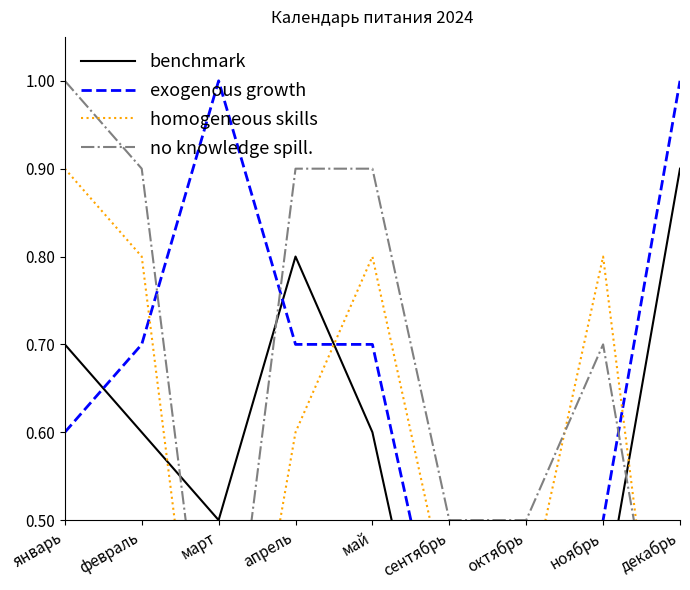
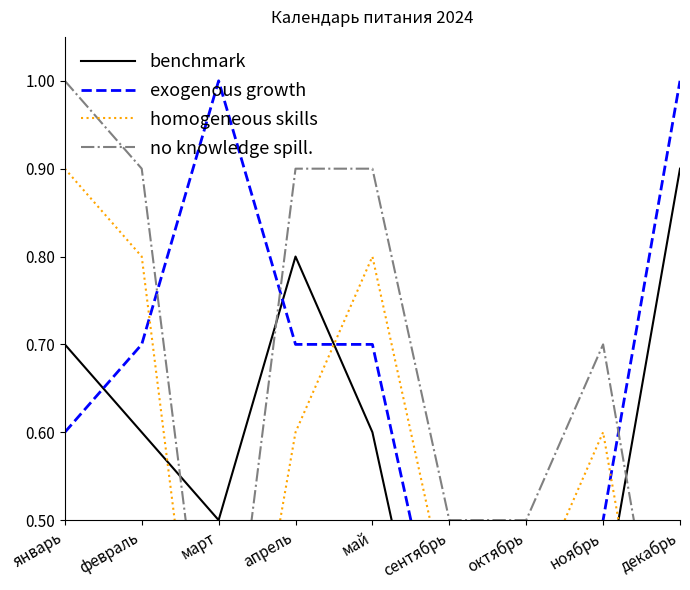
homogeneous skills, ноябрь: 0.80 -> 0.60
